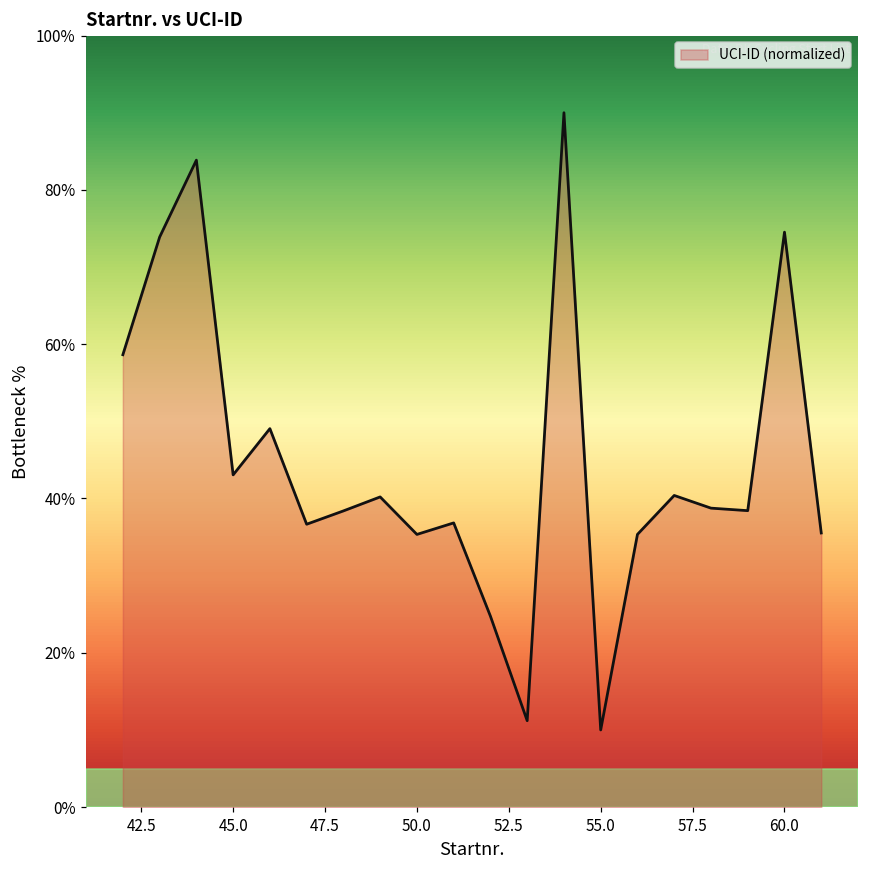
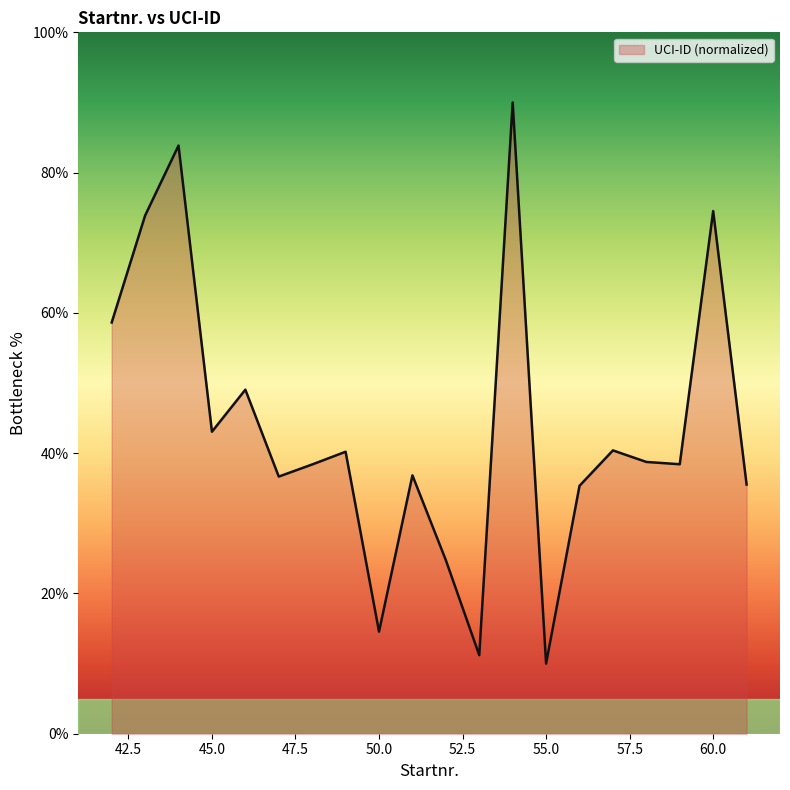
50.0: 35% -> 15%
